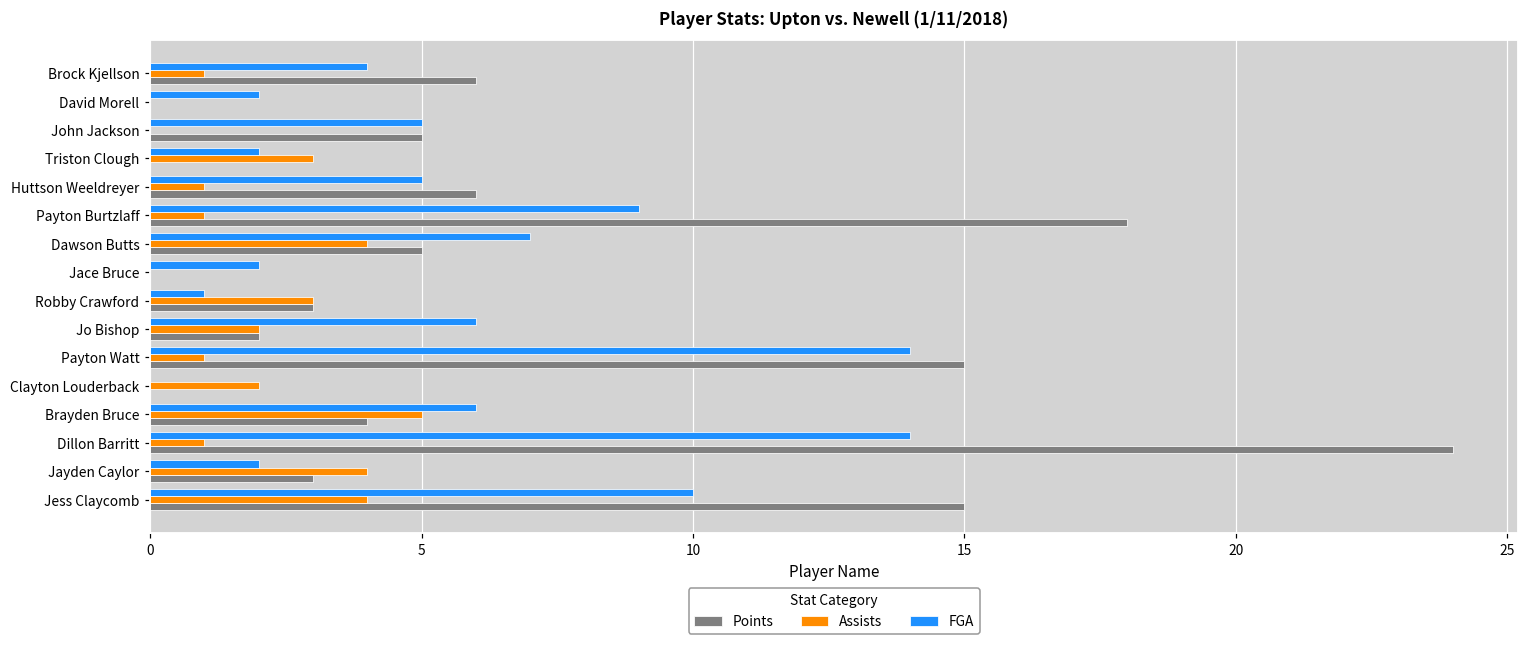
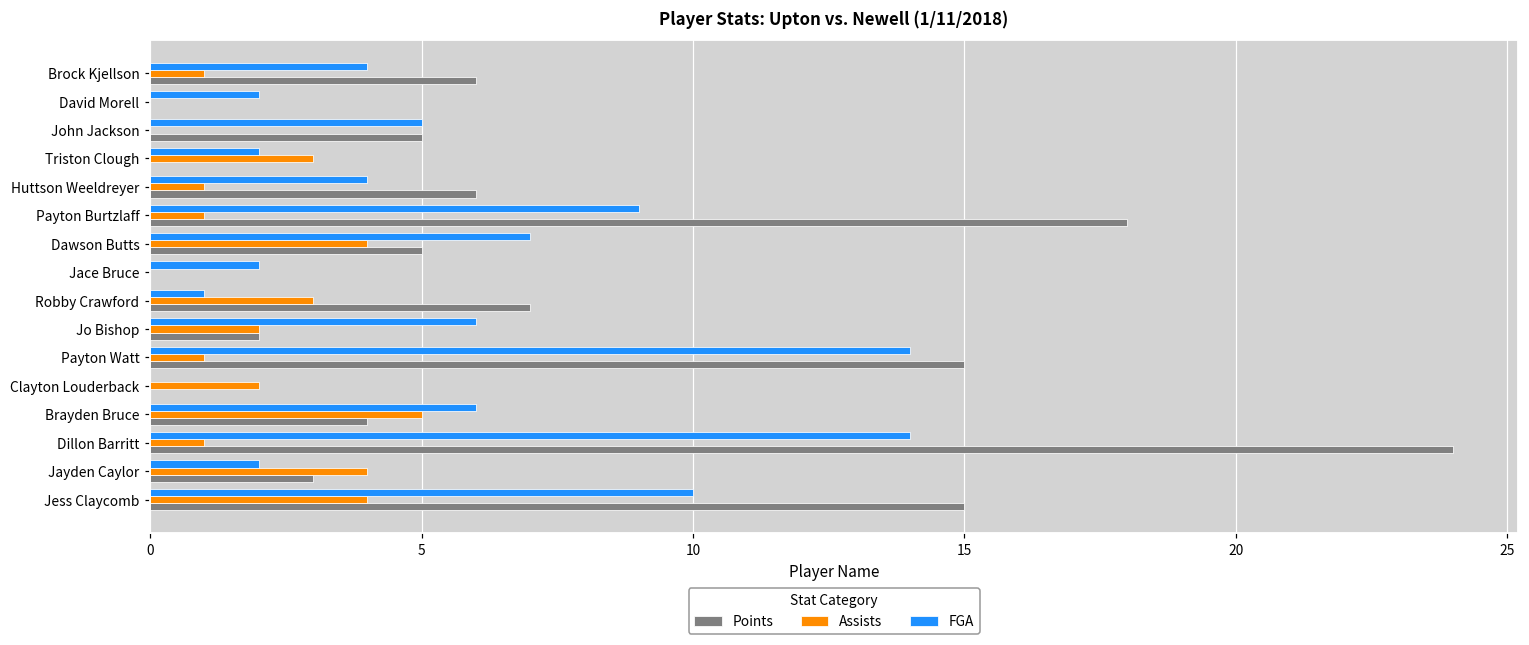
FGA, Huttson Weeldreyer: 5 -> 4
Points, Robby Crawford: 3 -> 7
